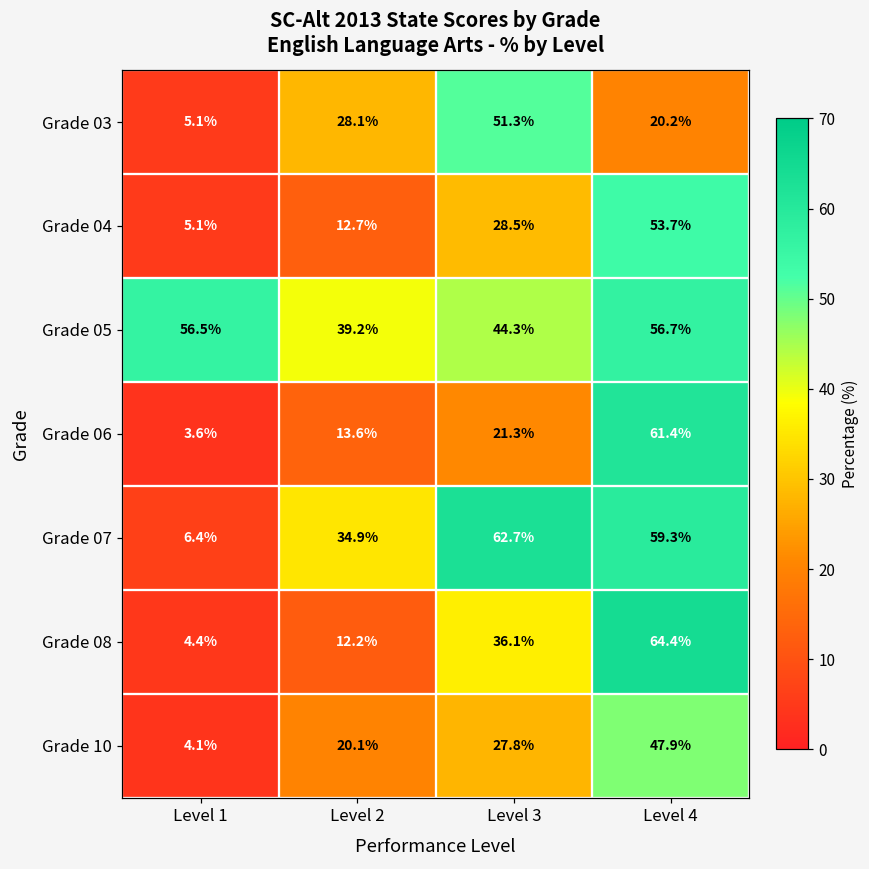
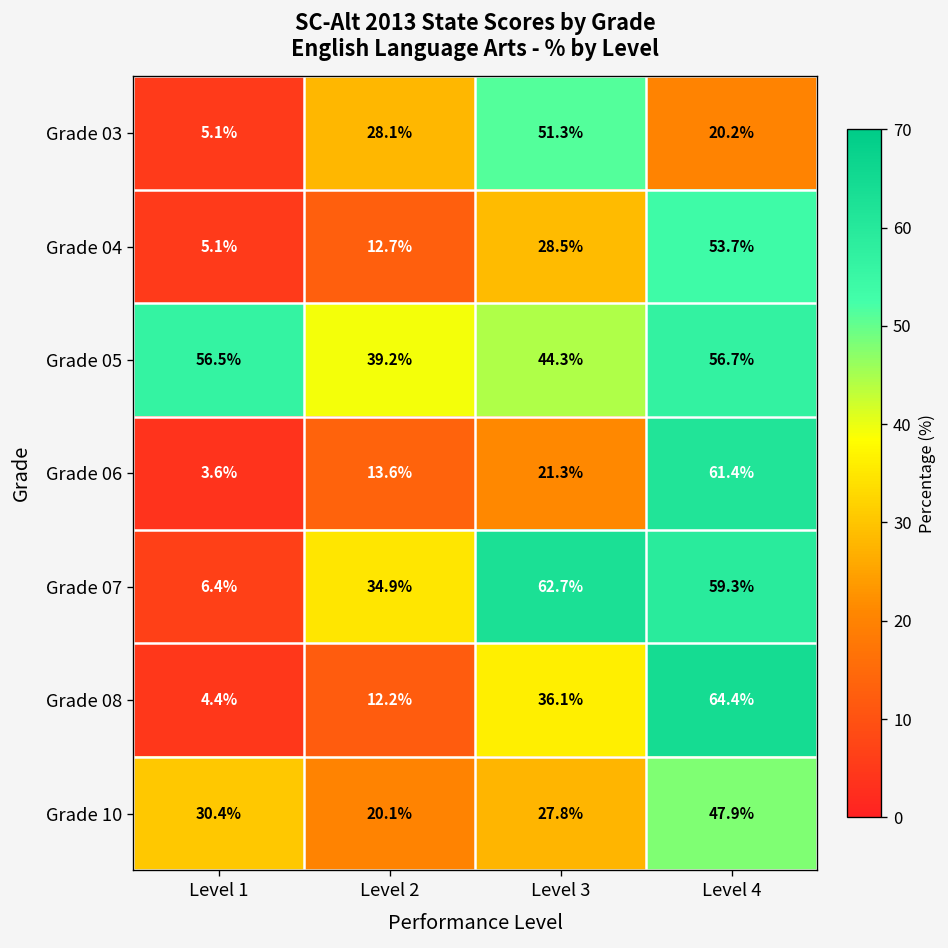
Grade 10, Level 1: 4.1% -> 30.4%
